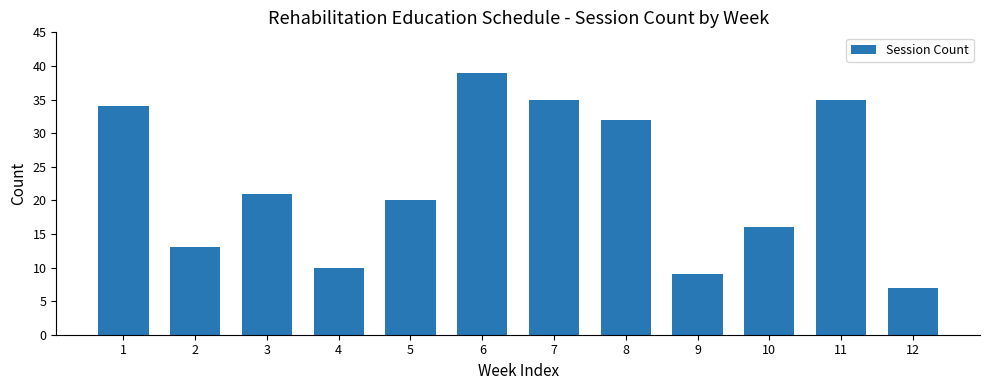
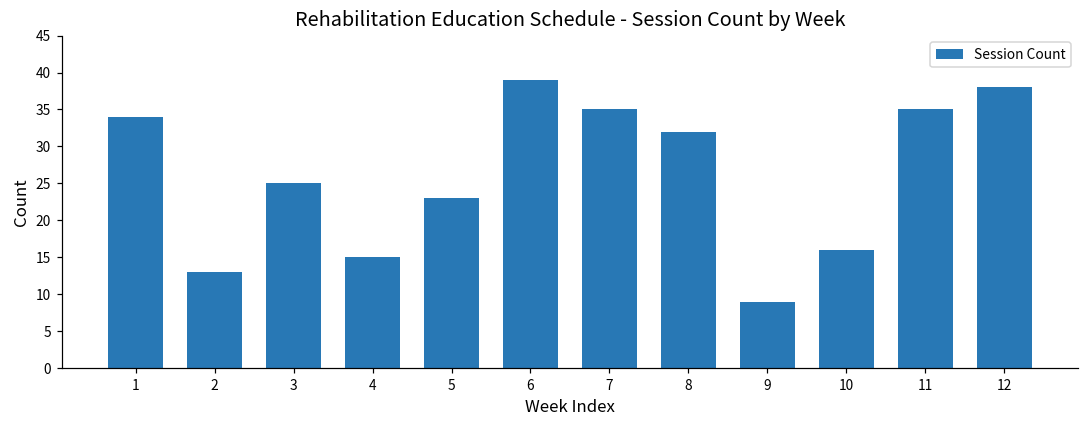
3: 21 -> 25
4: 10 -> 15
5: 20 -> 23
12: 7 -> 38
